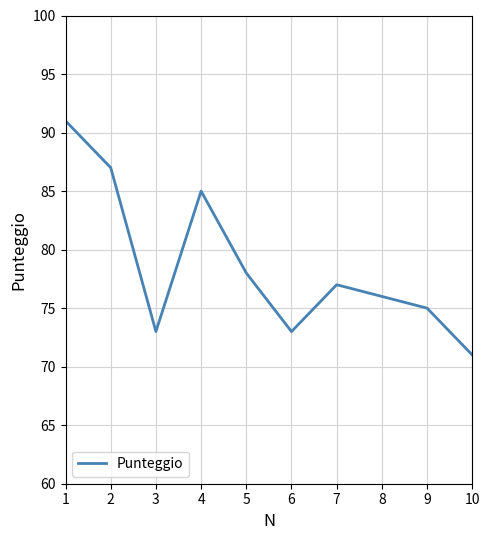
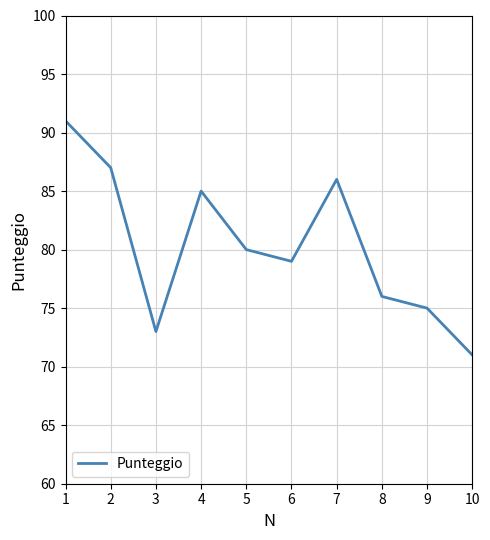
5: 78 -> 80
6: 73 -> 79
7: 77 -> 86
